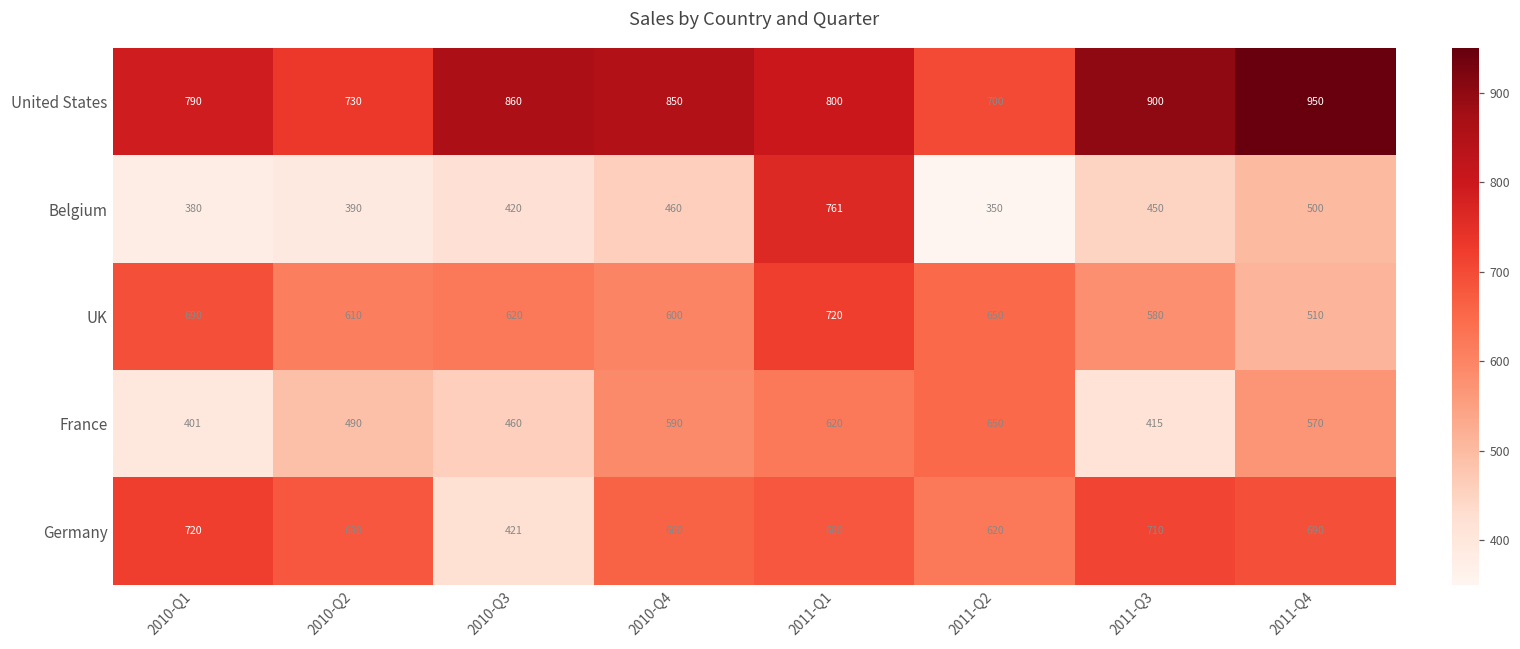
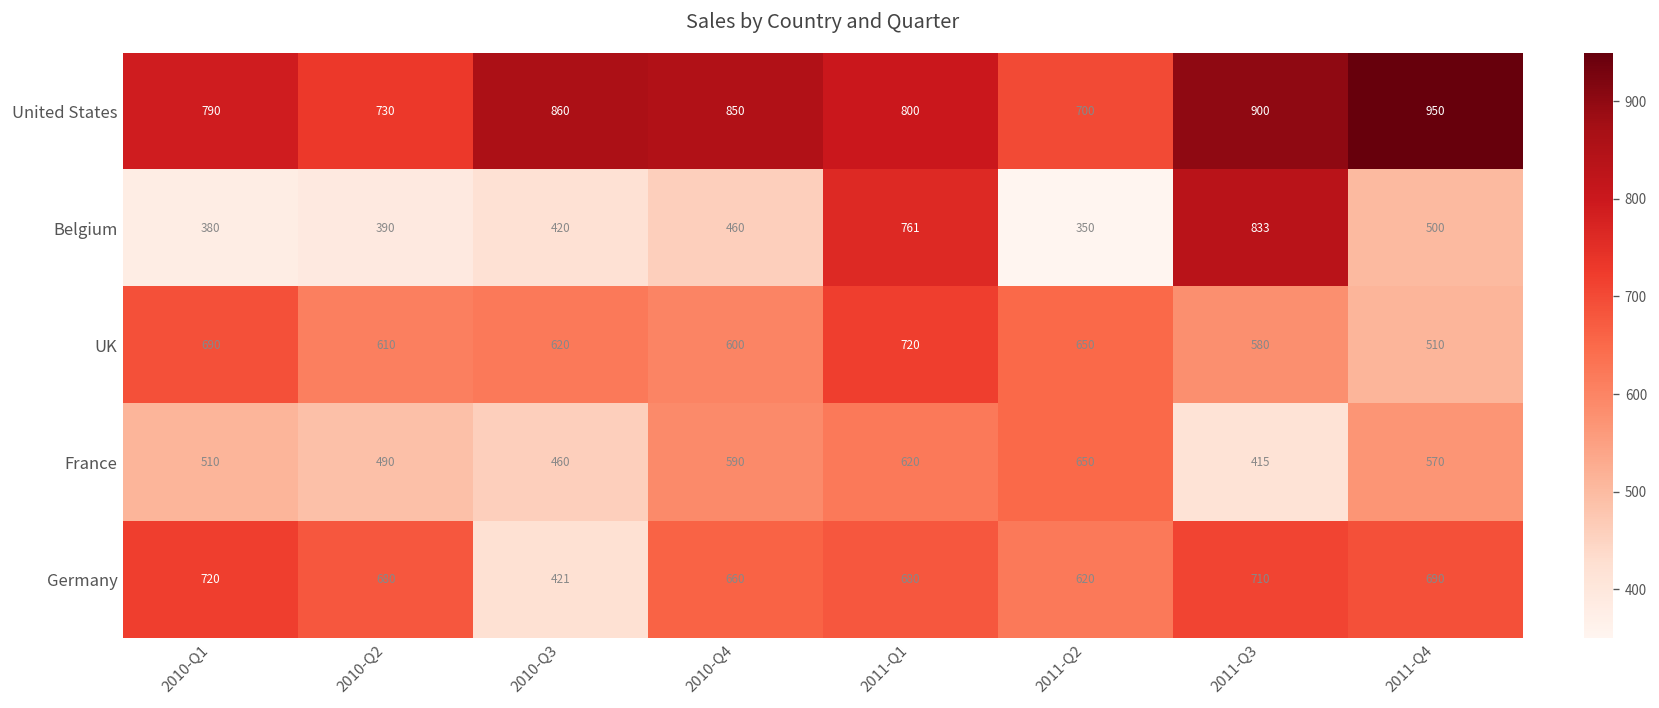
Belgium, 2011-Q3: 450 -> 833
France, 2010-Q1: 401 -> 510
